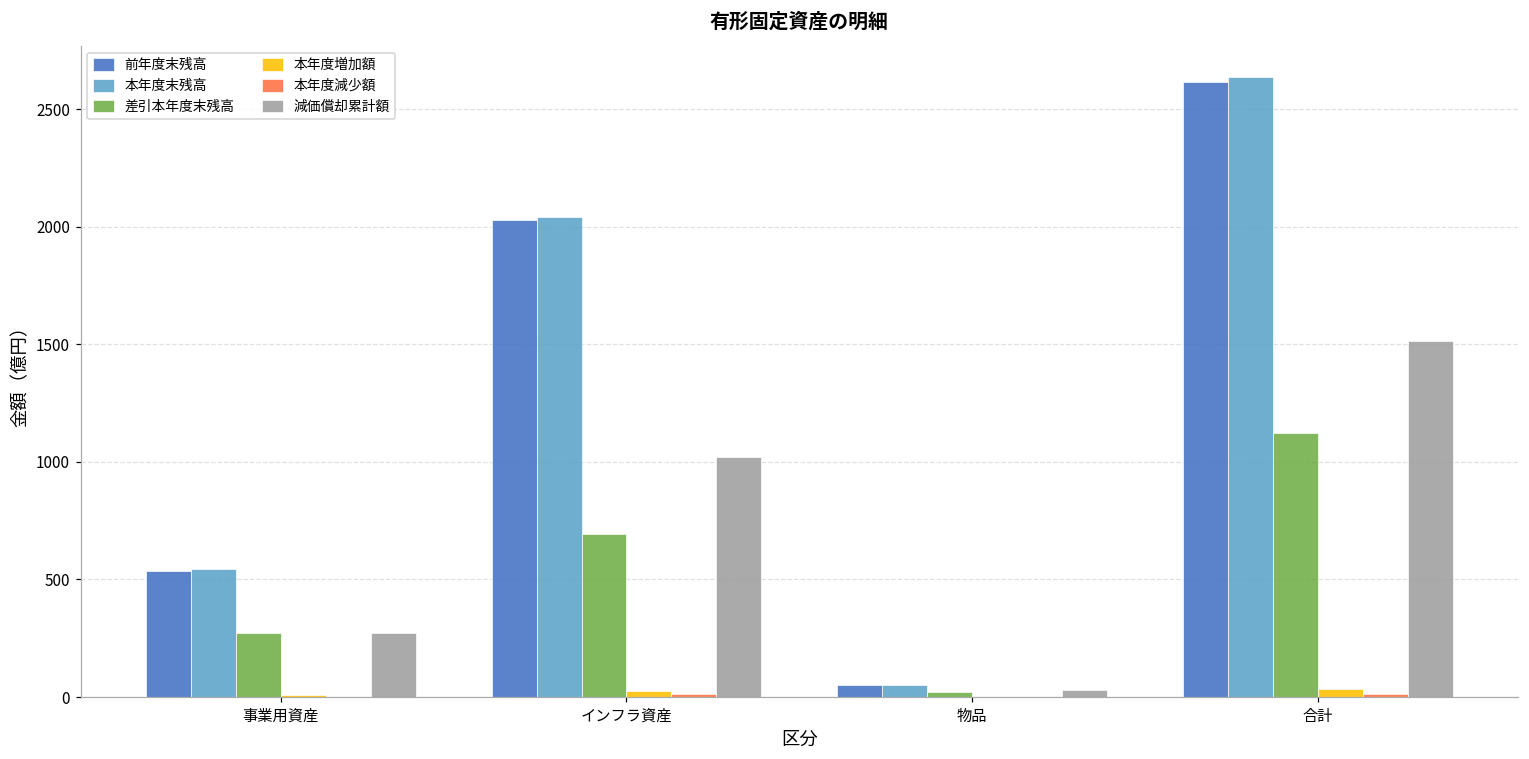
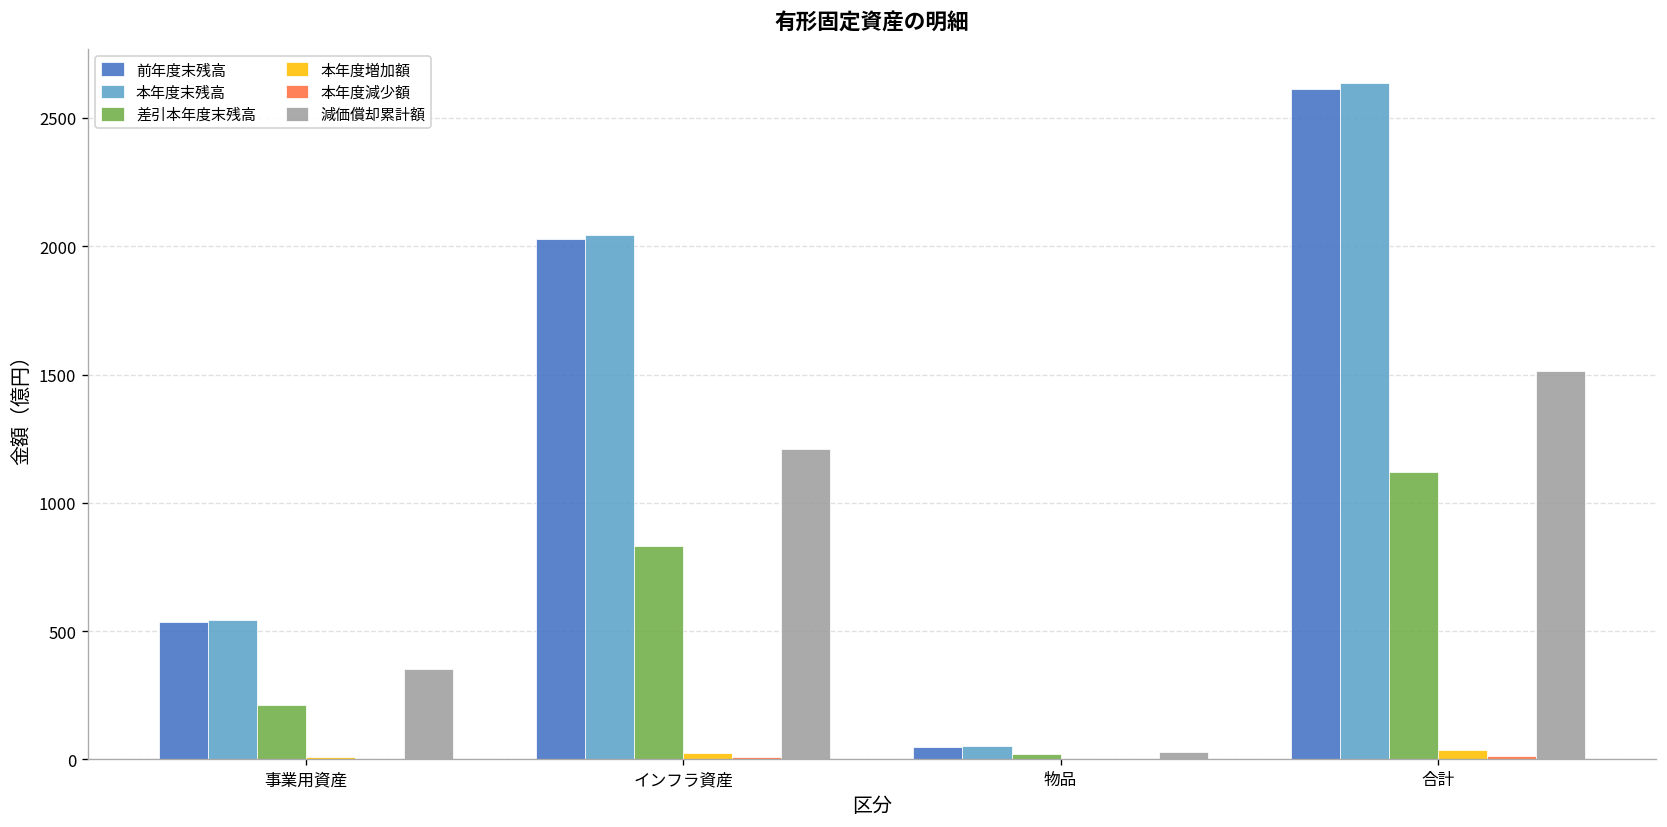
差引本年度末残高, 事業用資産: 270 -> 210
減価償却累計額, 事業用資産: 270 -> 350
差引本年度末残高, インフラ資産: 700 -> 830
減価償却累計額, インフラ資産: 1020 -> 1210
